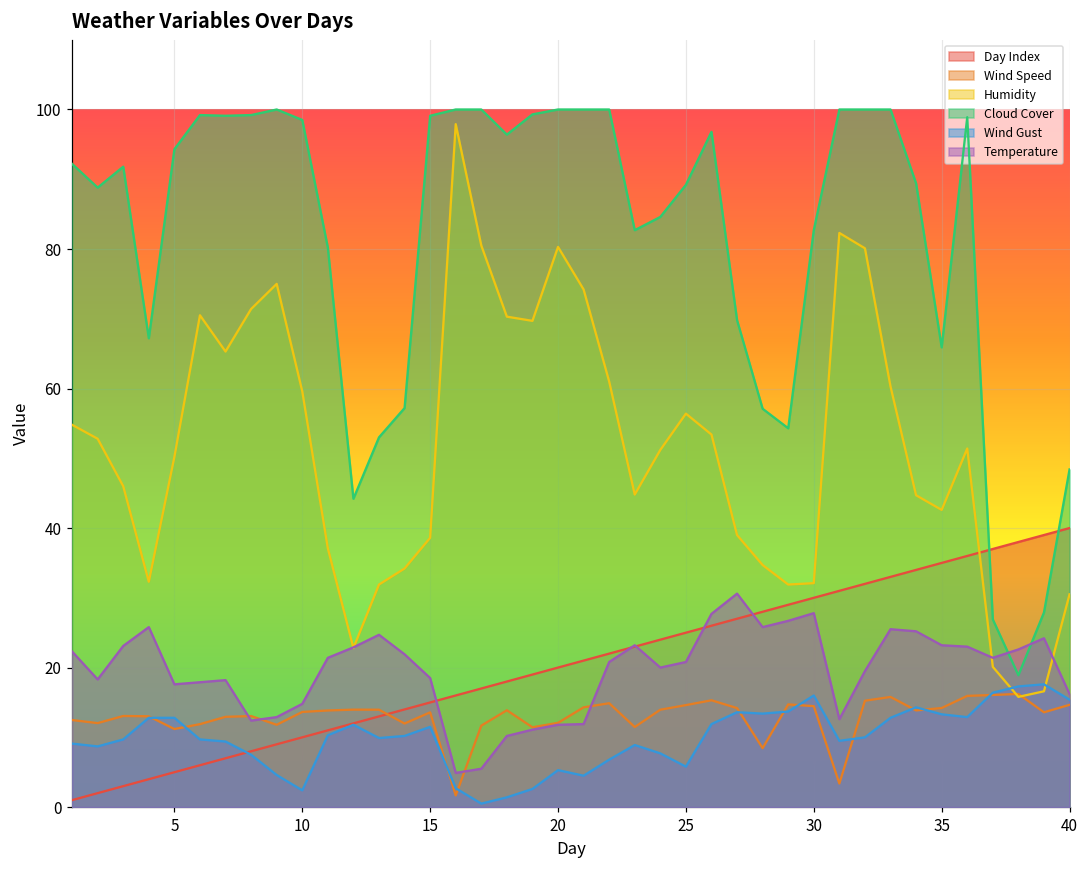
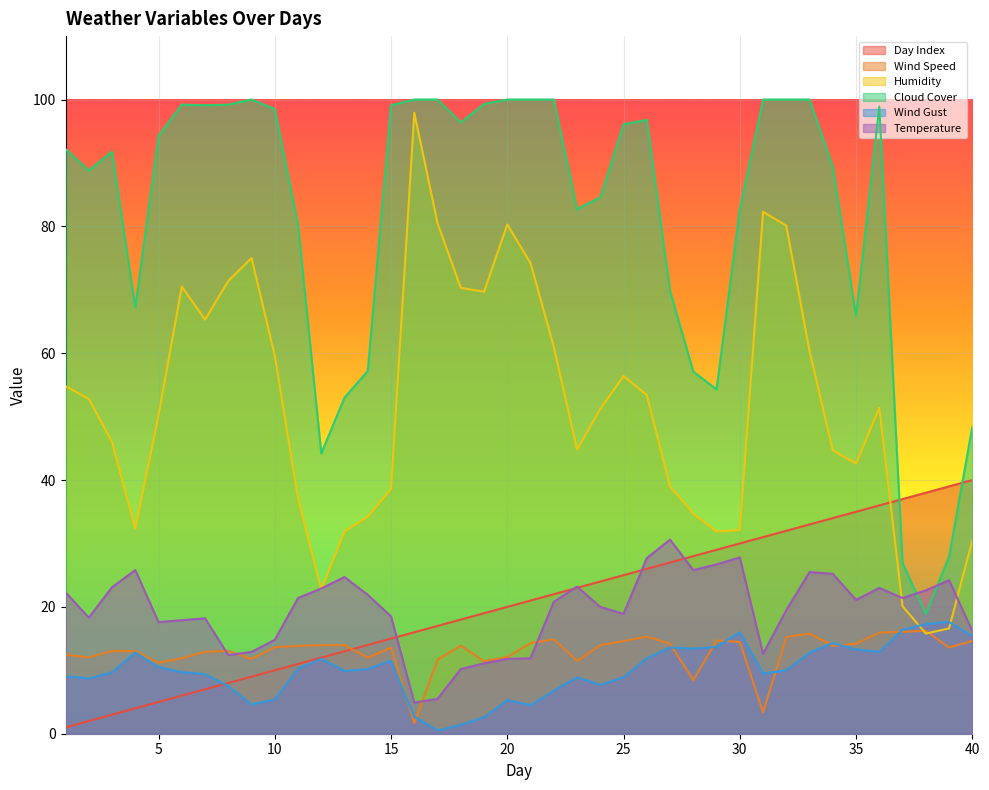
Wind Gust, 5: 13 -> 11
Wind Gust, 10: 2 -> 5
Cloud Cover, 25: 89 -> 96
Wind Gust, 25: 6 -> 9
Temperature, 25: 21 -> 19
Temperature, 35: 23 -> 21
